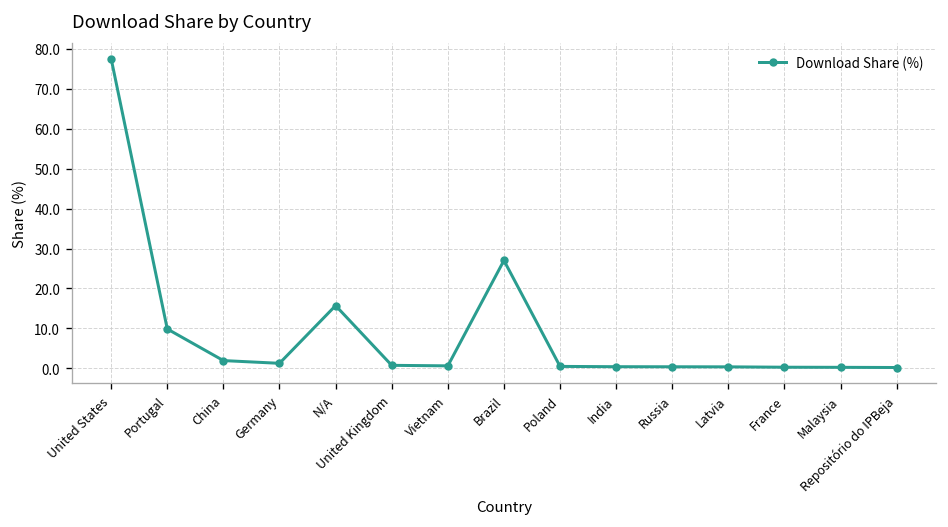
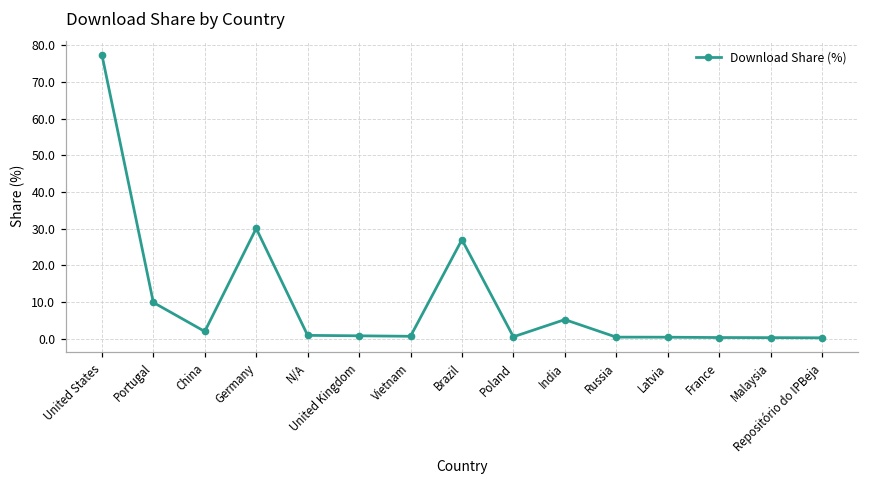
Germany: 1 -> 30
N/A: 16 -> 1
India: 0 -> 5
